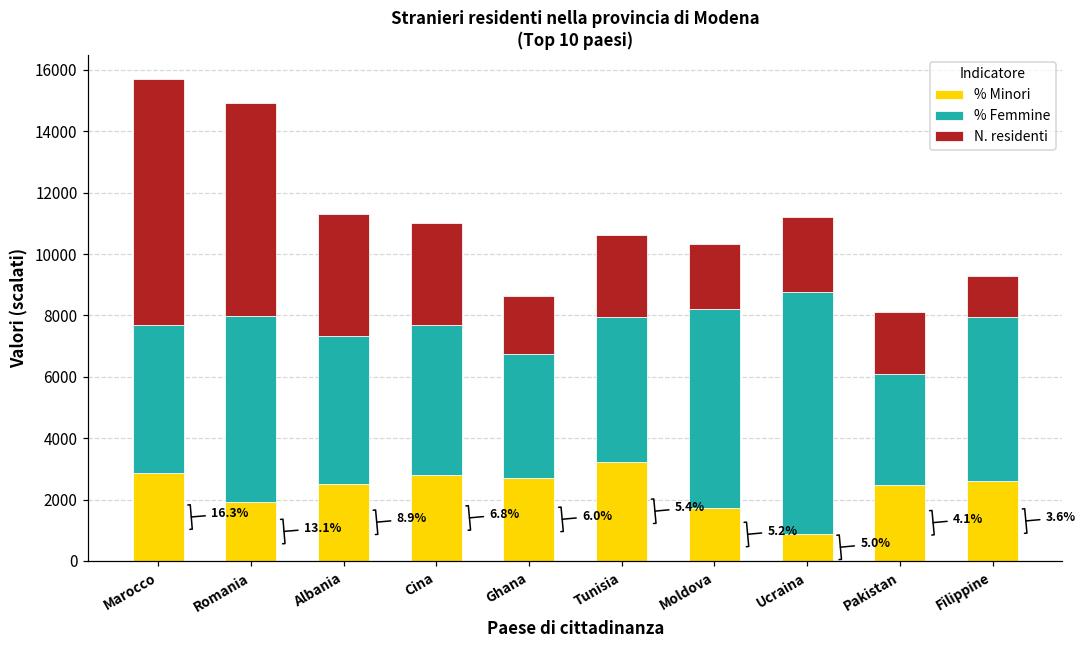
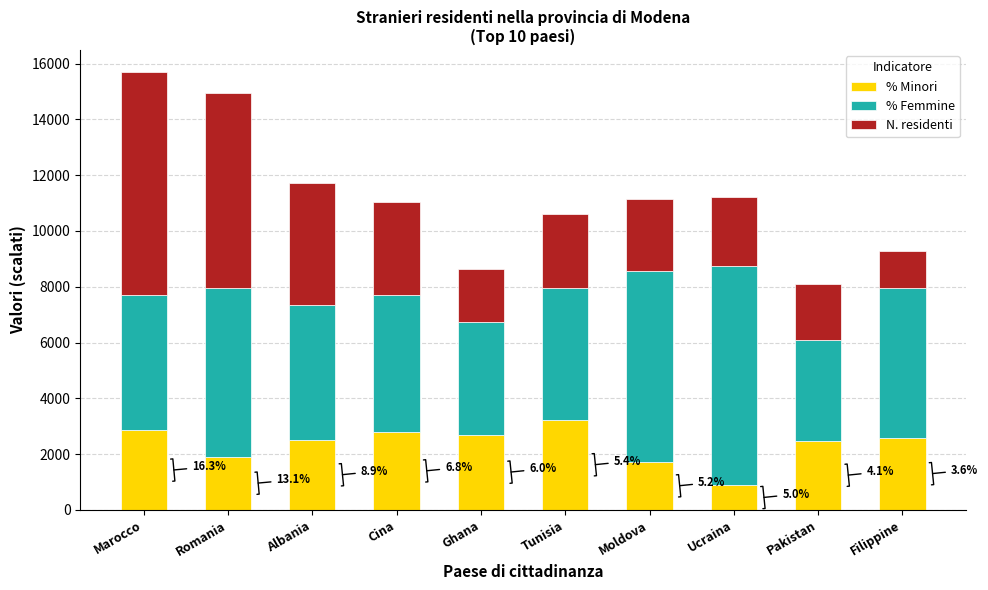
N. residenti, Albania: 4000 -> 4400
% Femmine, Moldova: 6500 -> 6900
N. residenti, Moldova: 2100 -> 2500
